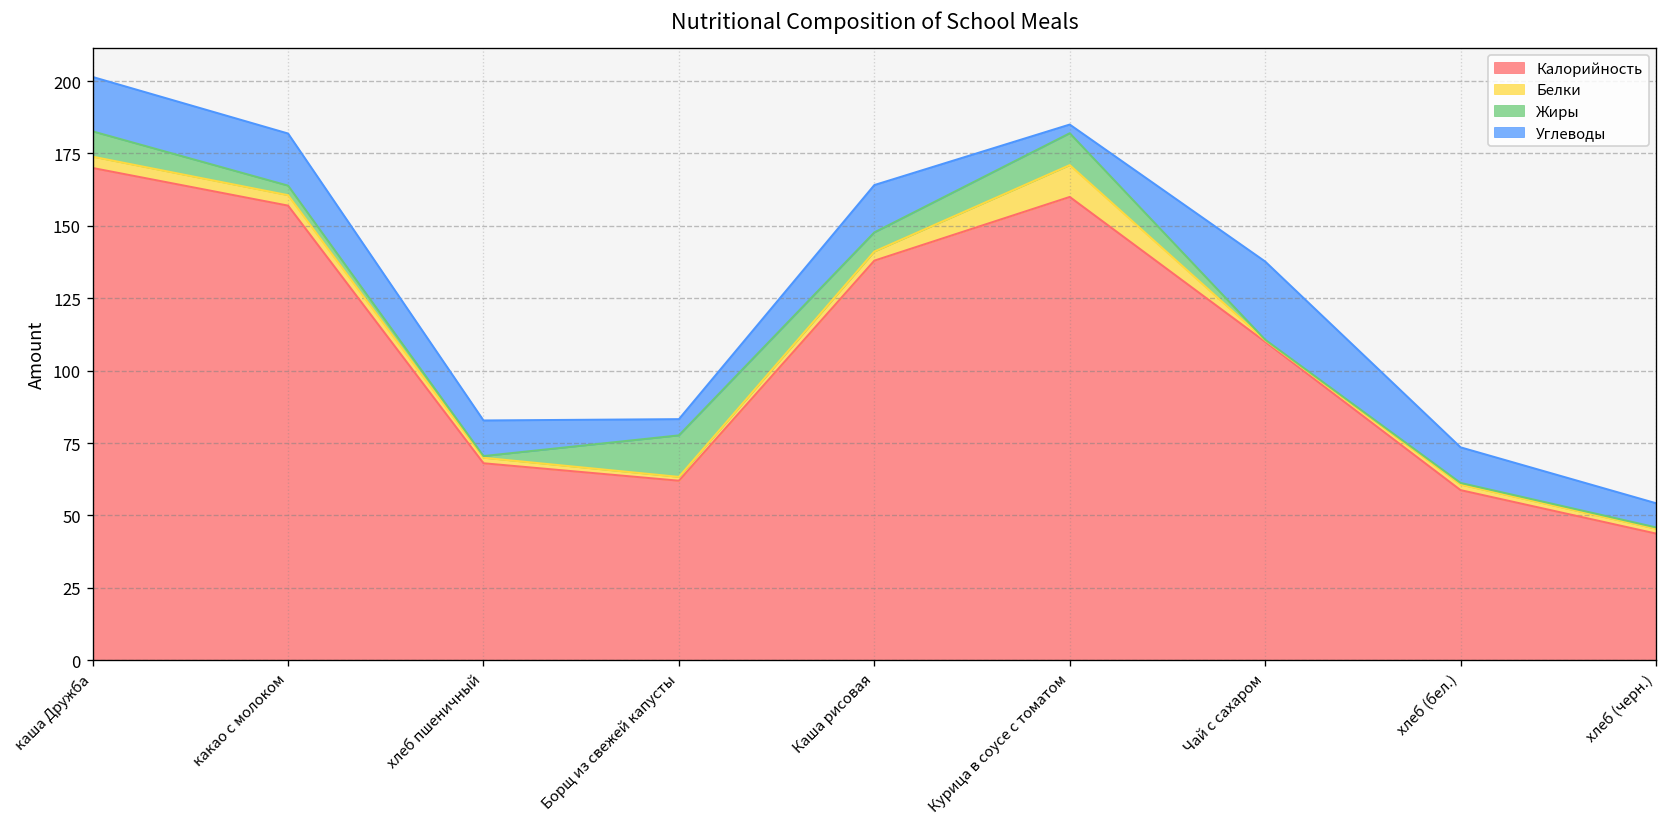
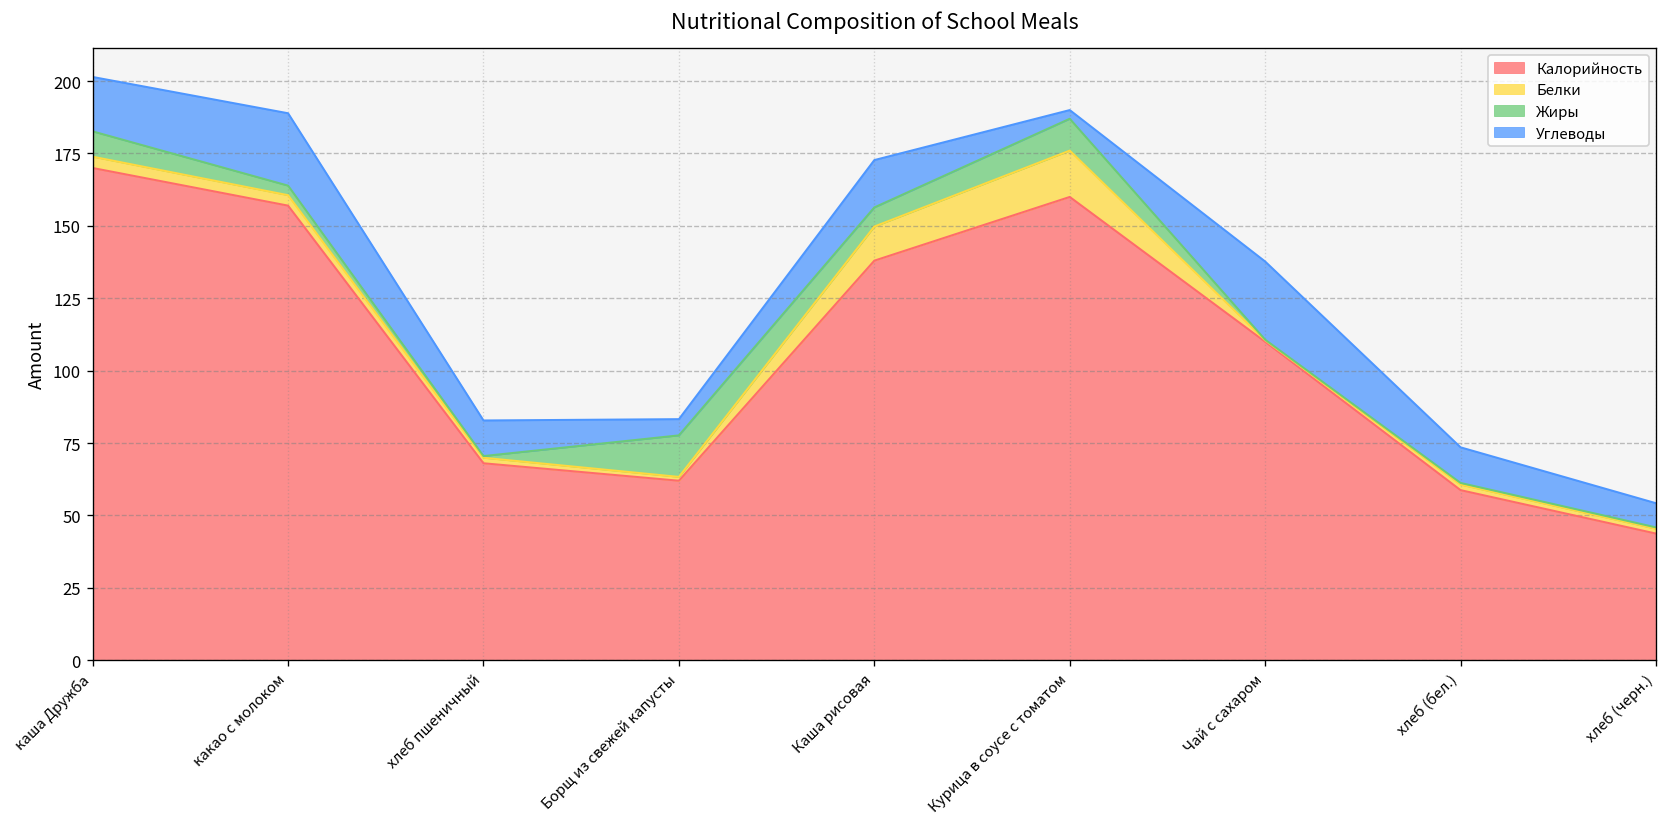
Углеводы, какао с молоком: 18 -> 25
Белки, Каша рисовая: 3 -> 12
Белки, Курица в соусе с томатом: 11 -> 16
